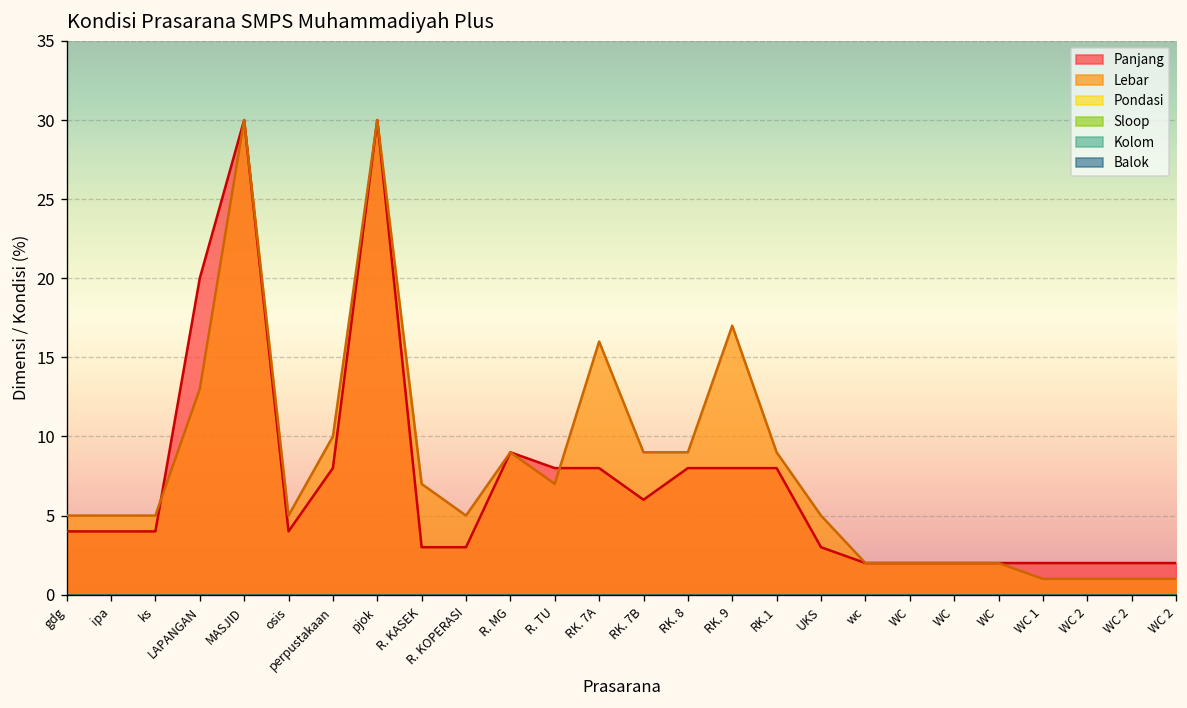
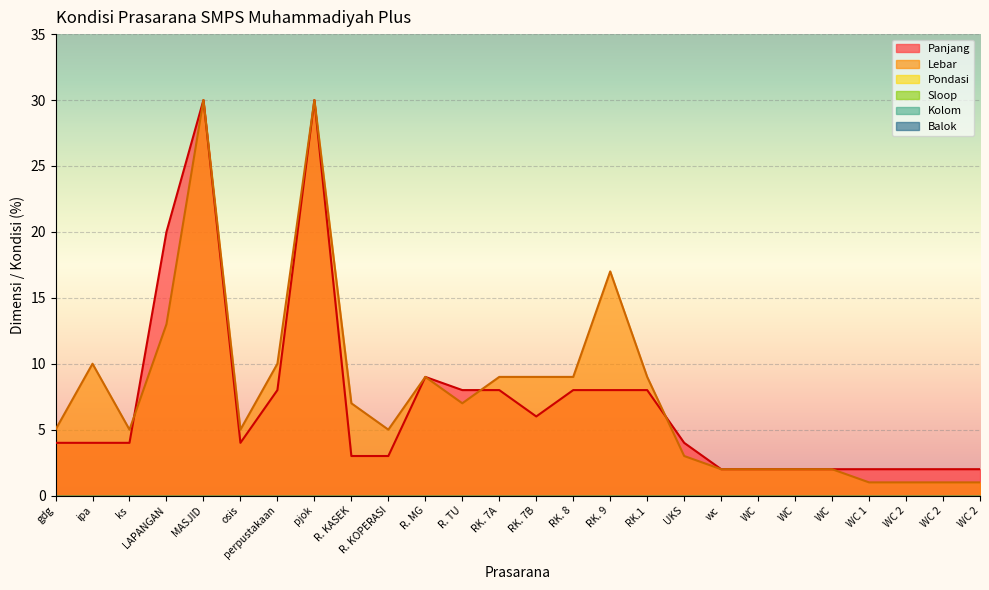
Lebar, ipa: 5 -> 10
Lebar, RK. 7A: 16 -> 9
Panjang, UKS: 3 -> 4
Lebar, UKS: 5 -> 3
